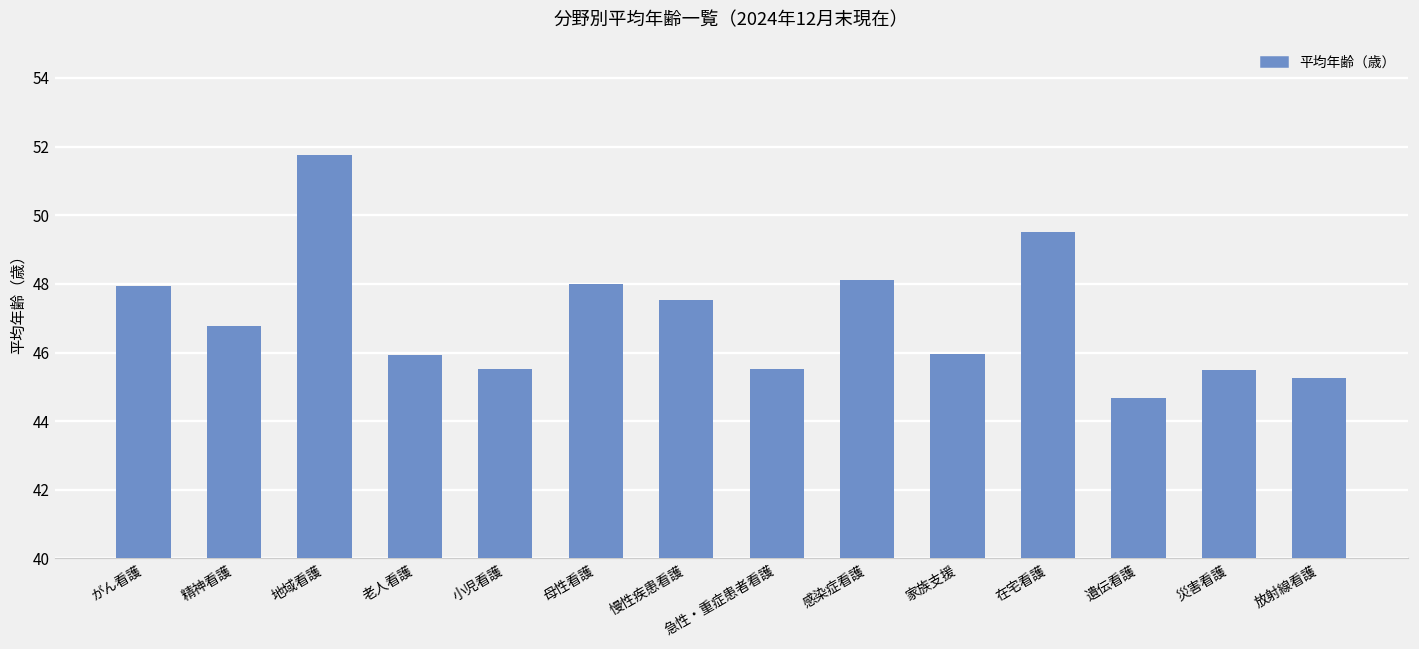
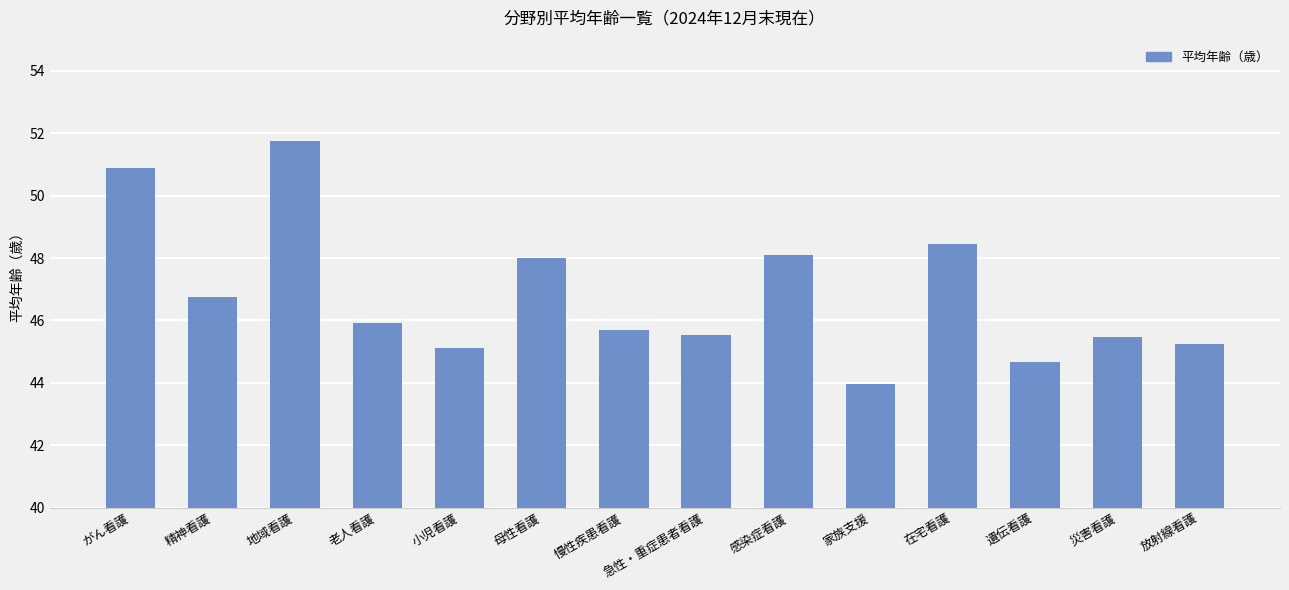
がん看護: 47.9 -> 50.9
小児看護: 45.5 -> 45.1
慢性疾患看護: 47.5 -> 45.7
家族支援: 45.9 -> 44.0
在宅看護: 49.5 -> 48.5
